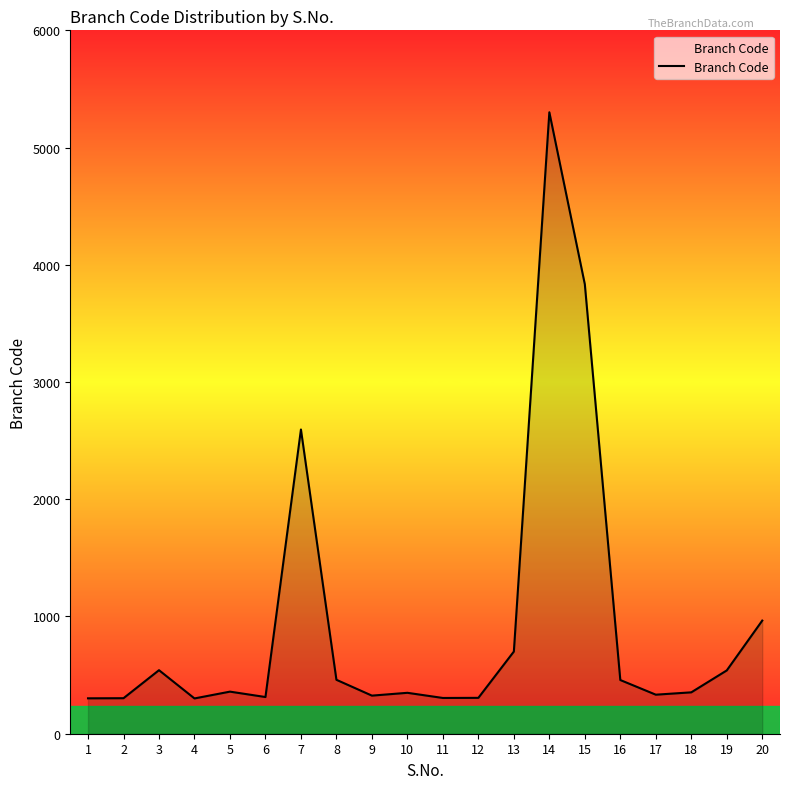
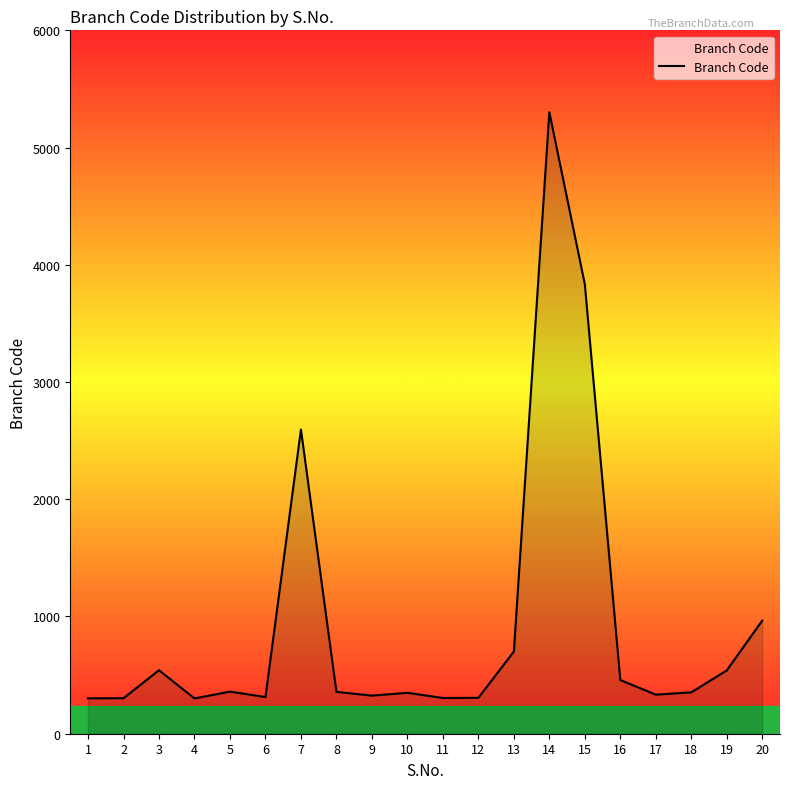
8: 460 -> 360
